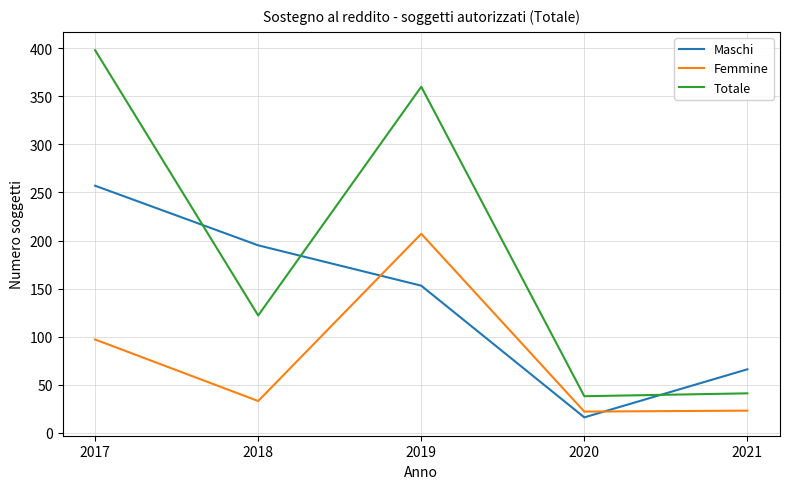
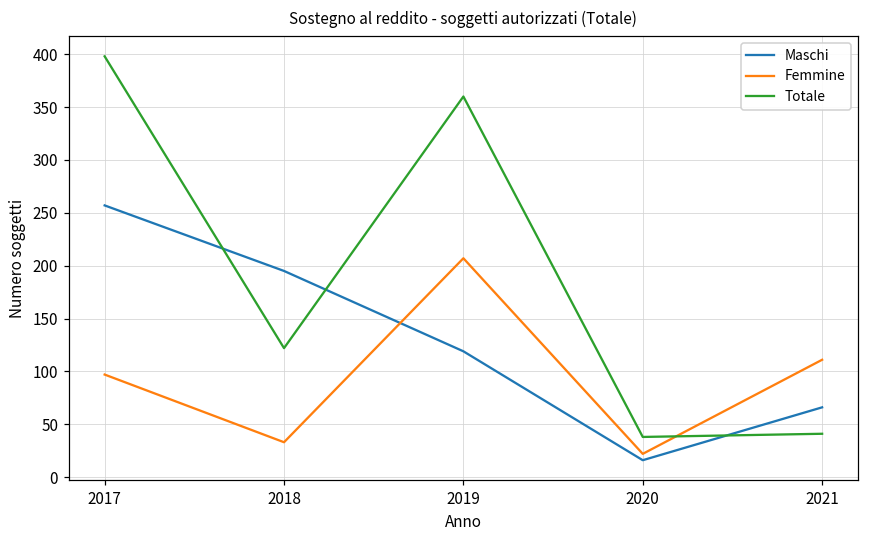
Maschi, 2019: 150 -> 120
Femmine, 2021: 20 -> 110
